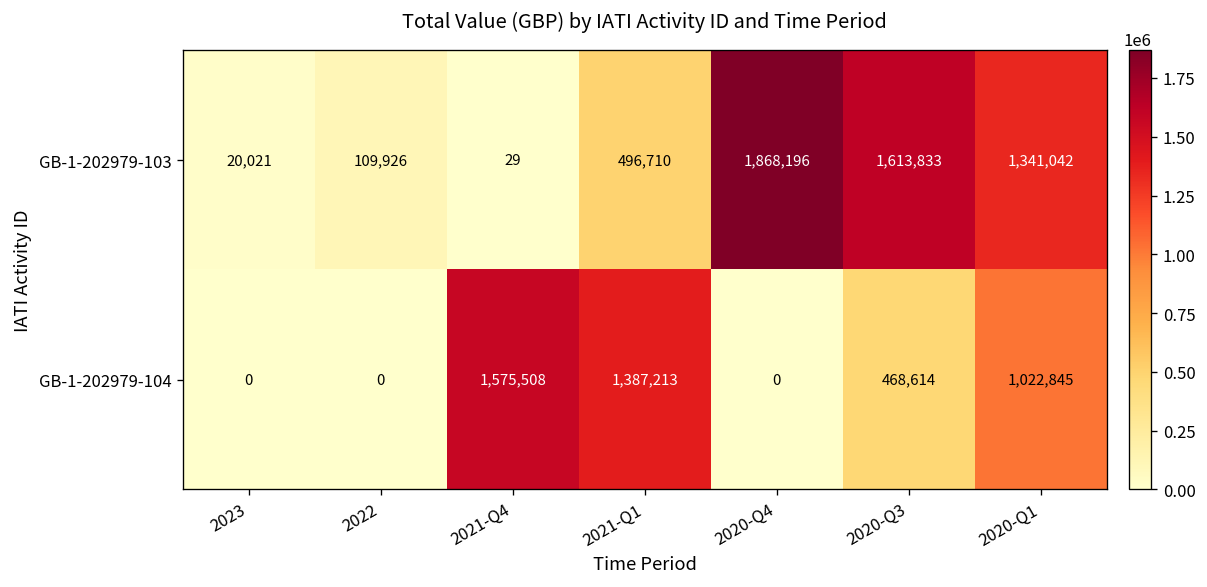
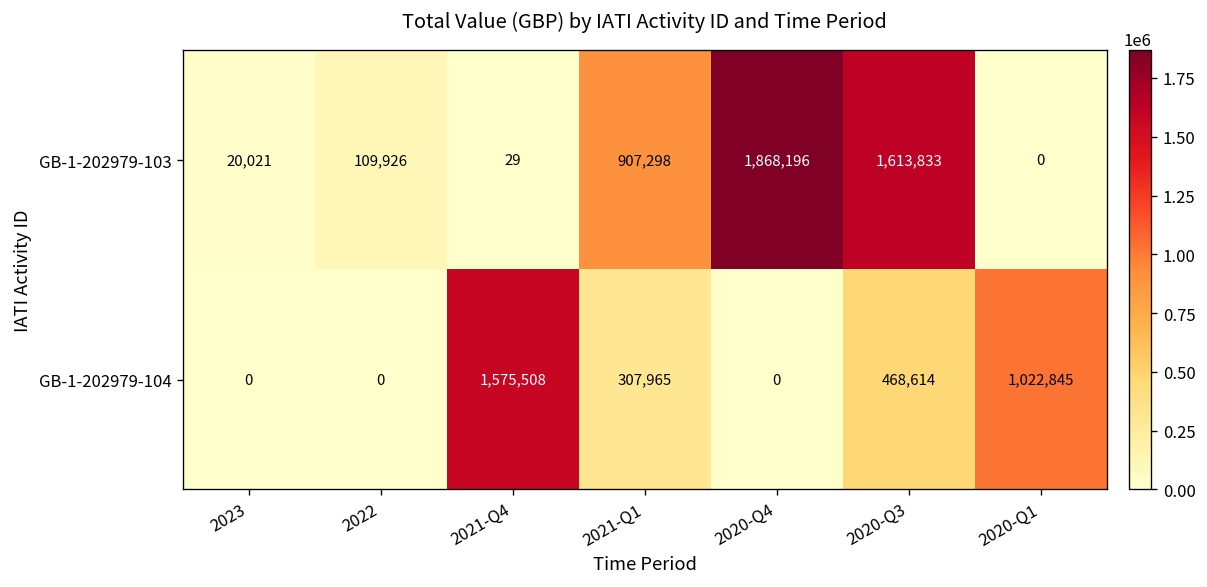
GB-1-202979-103, 2021-Q1: 496,710 -> 907,298
GB-1-202979-103, 2020-Q1: 1,341,042 -> 0
GB-1-202979-104, 2021-Q1: 1,387,213 -> 307,965
